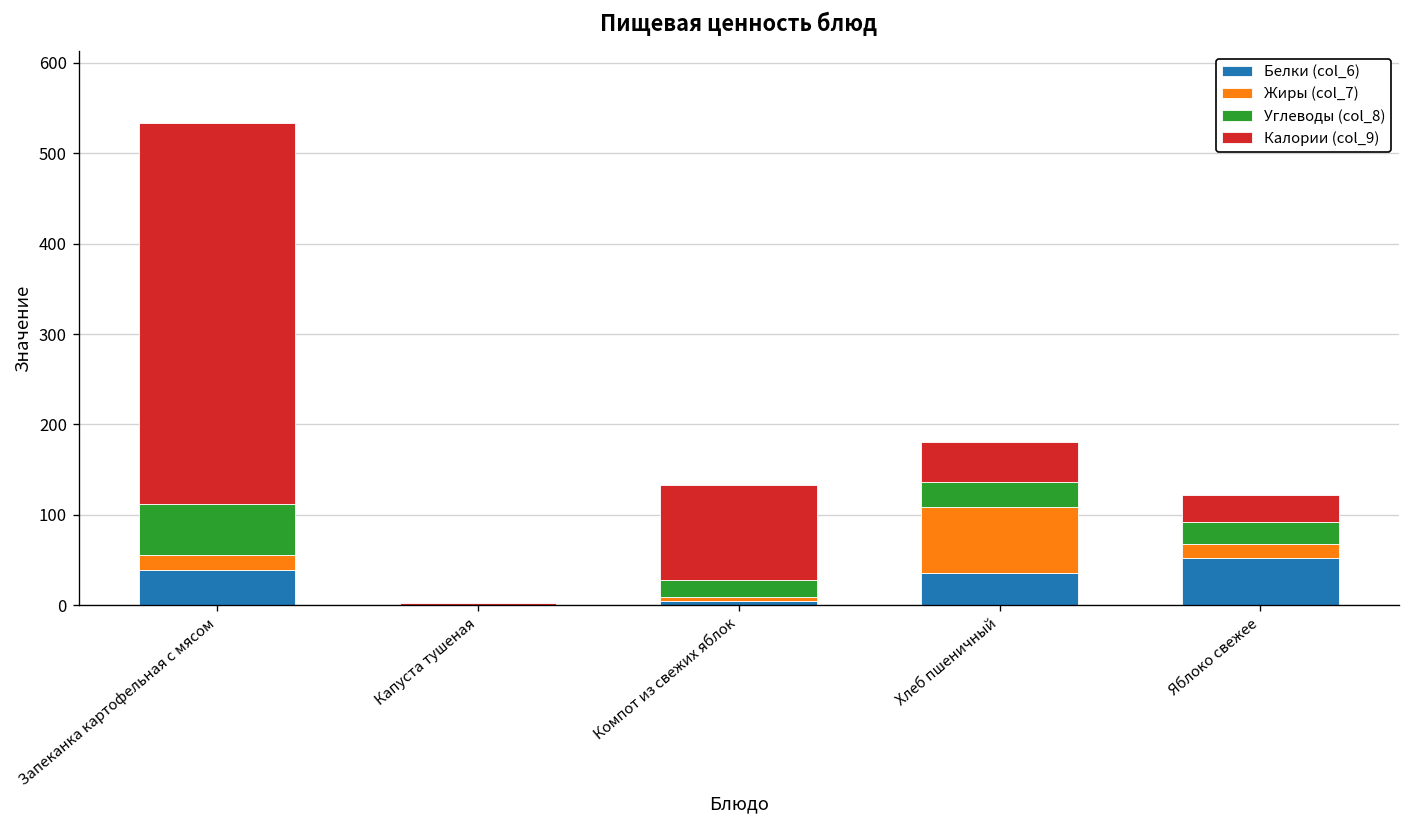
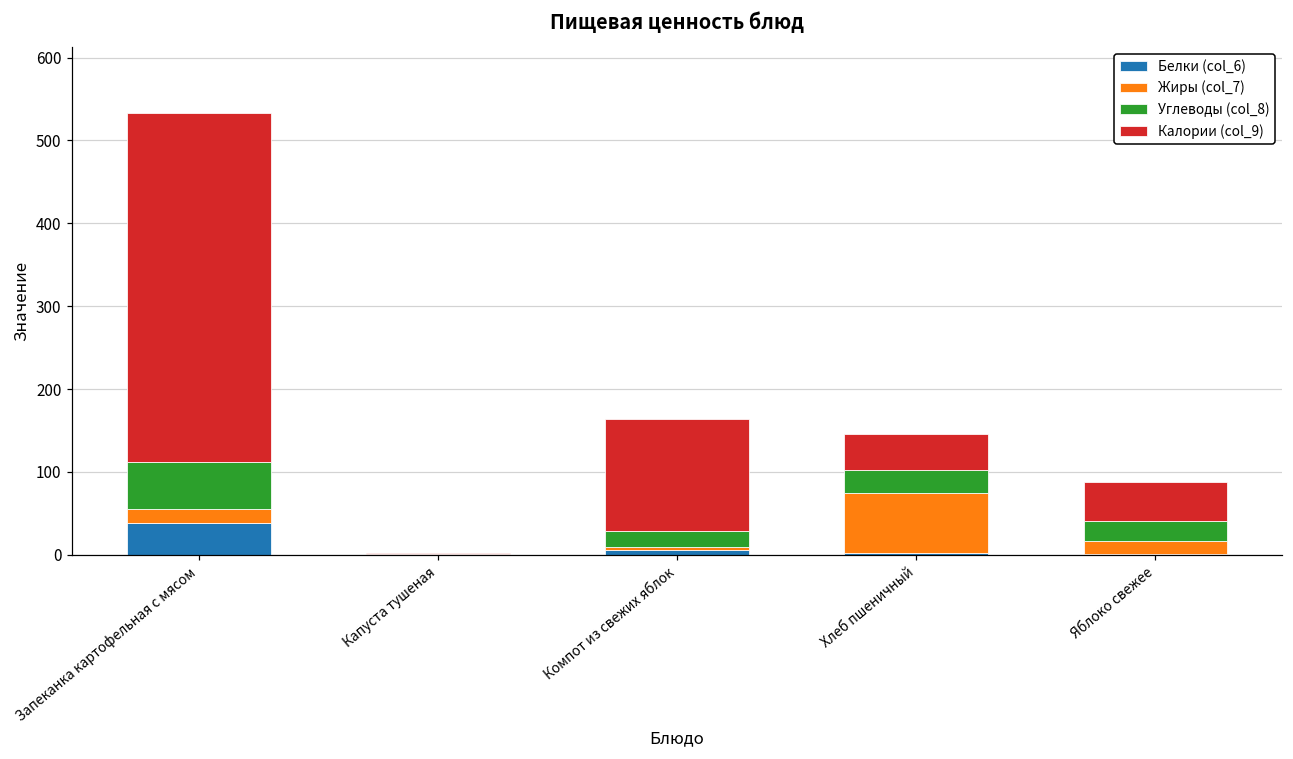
Калории (col_9), Компот из свежих яблок: 100 -> 140
Белки (col_6), Хлеб пшеничный: 40 -> 0
Белки (col_6), Яблоко свежее: 50 -> 0
Калории (col_9), Яблоко свежее: 30 -> 50
